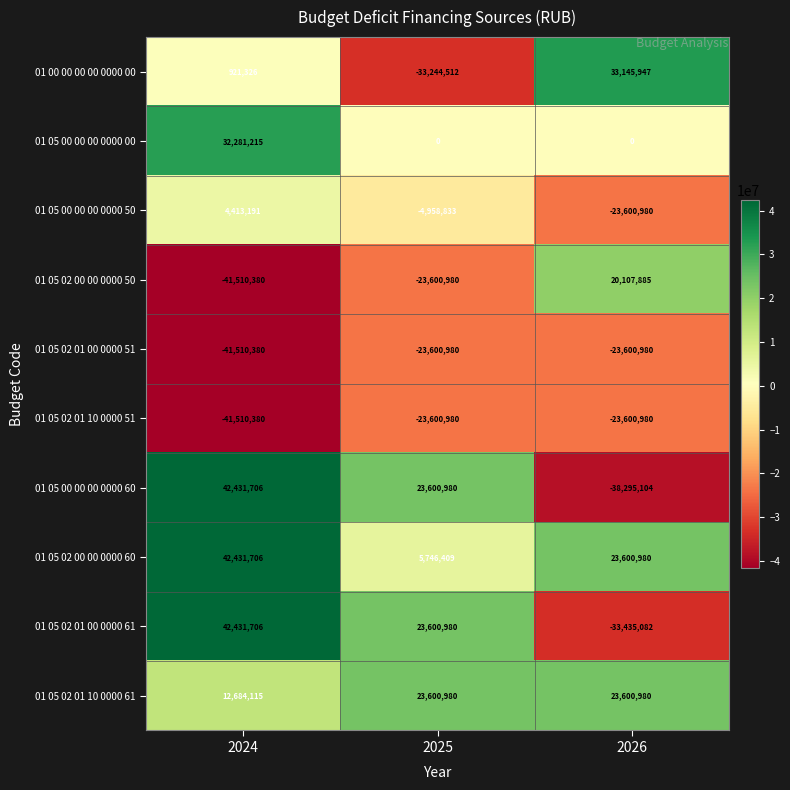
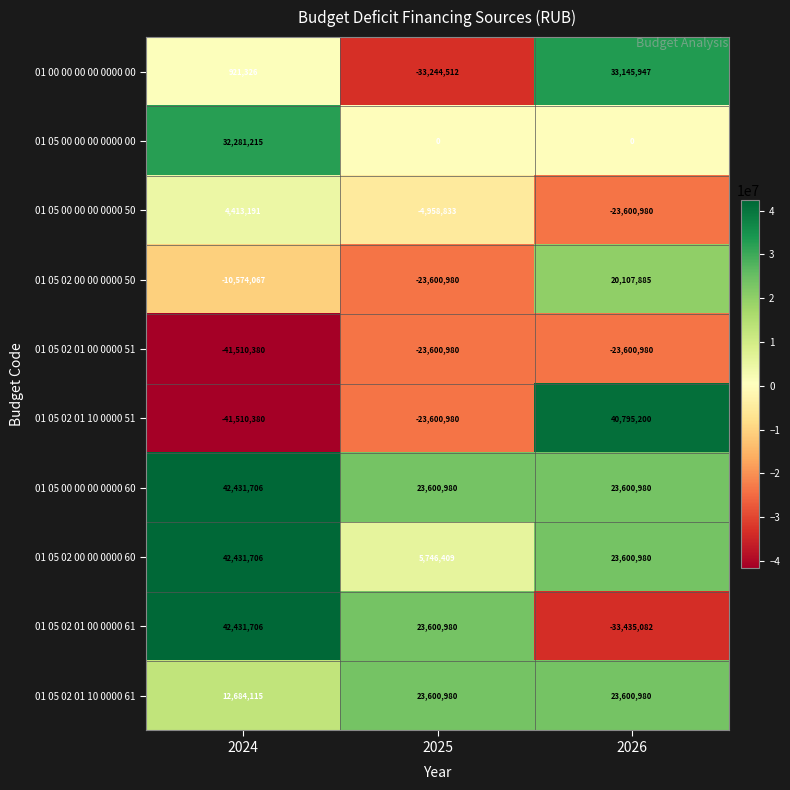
01 05 02 00 00 0000 50, 2024: -41,510,380 -> -10,574,067
01 05 02 01 10 0000 51, 2026: -23,600,980 -> 40,795,200
01 05 00 00 00 0000 60, 2026: -38,295,104 -> 23,600,980
